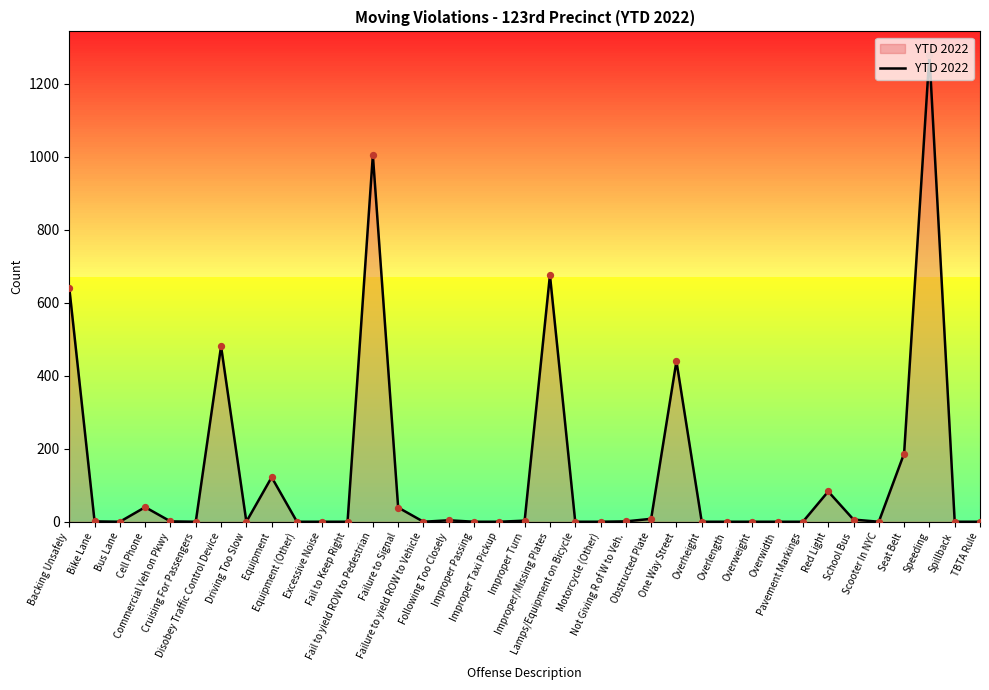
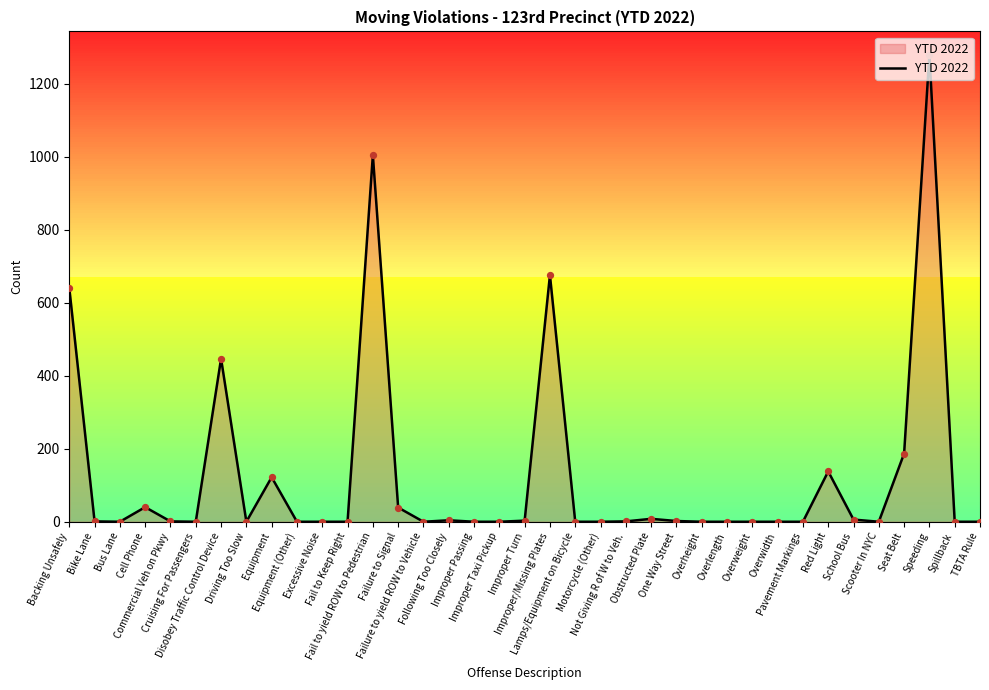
Disobey Traffic Control Device: 480 -> 450
One Way Street: 440 -> 0
Red Light: 80 -> 140
